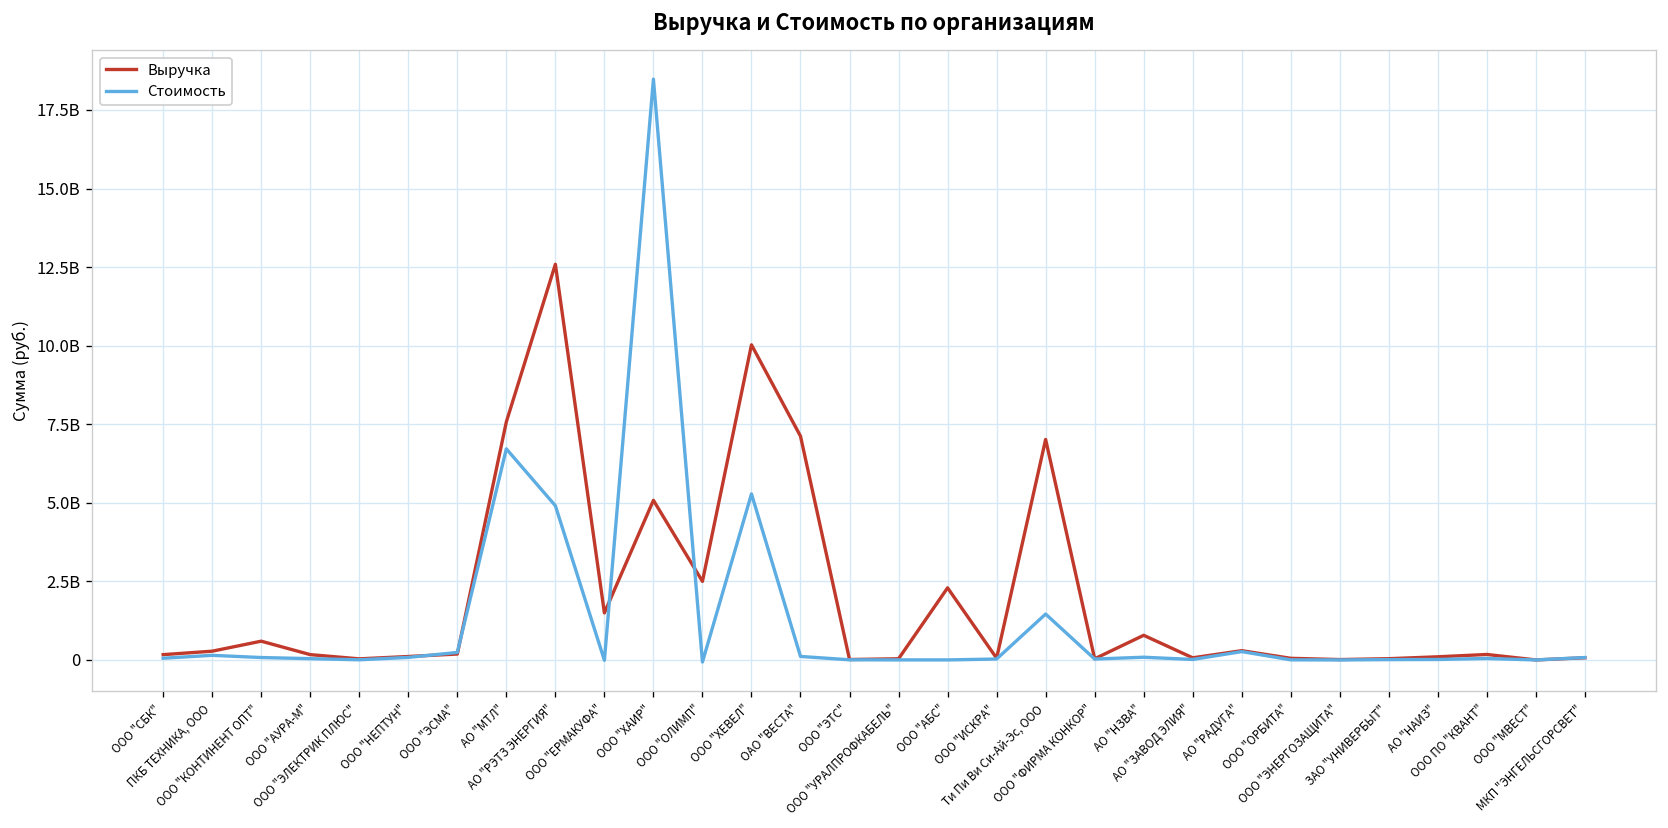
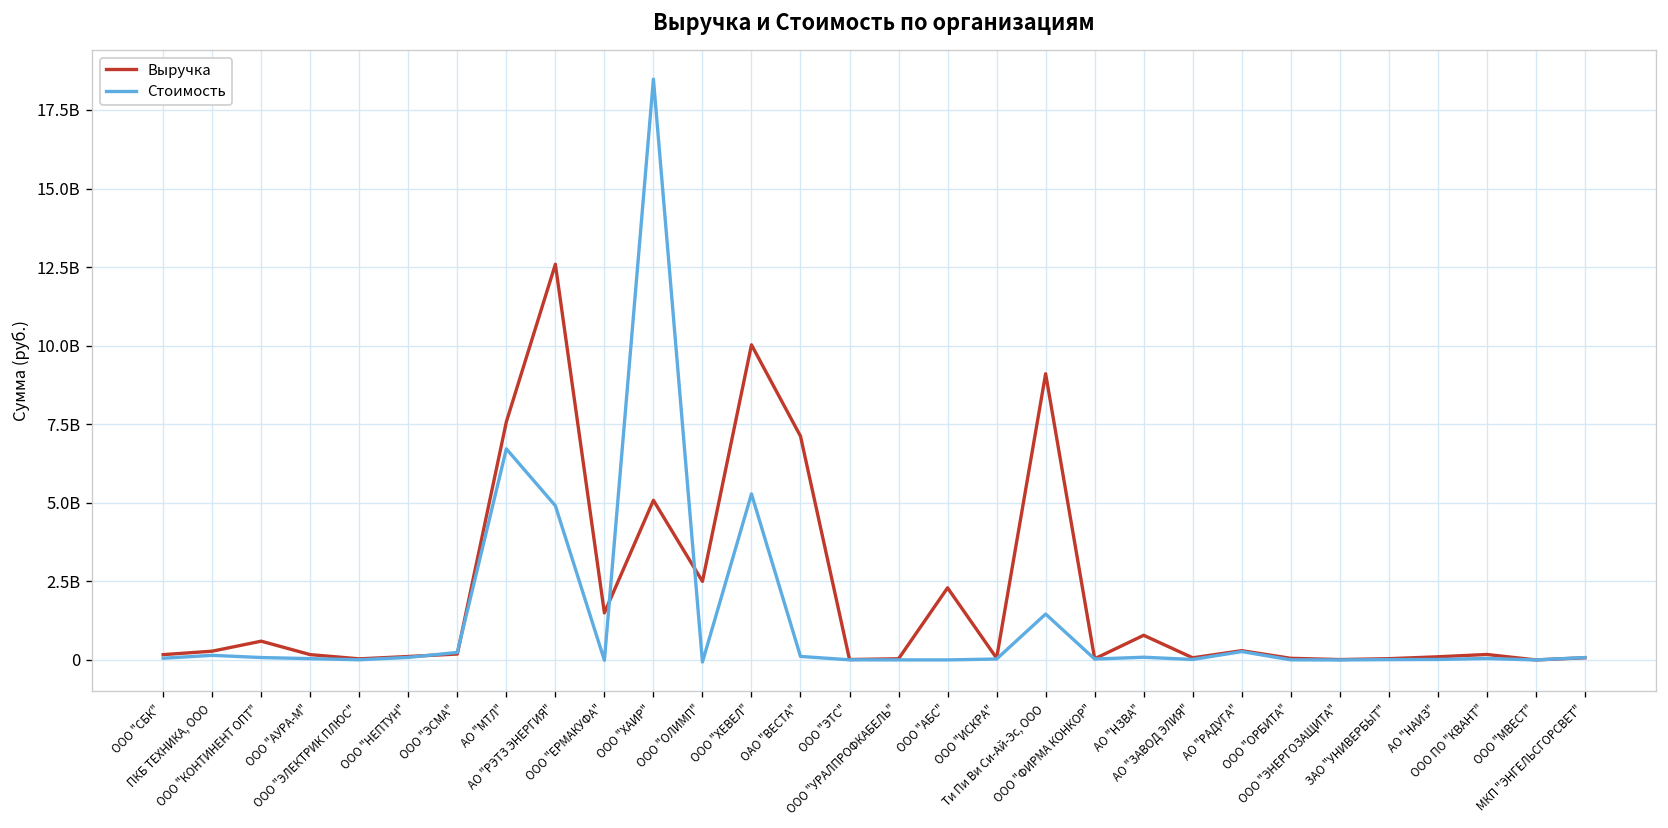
Выручка, Ти Пи Ви Си-Ай-Эс, ООО: 7000000000 -> 9100000000
